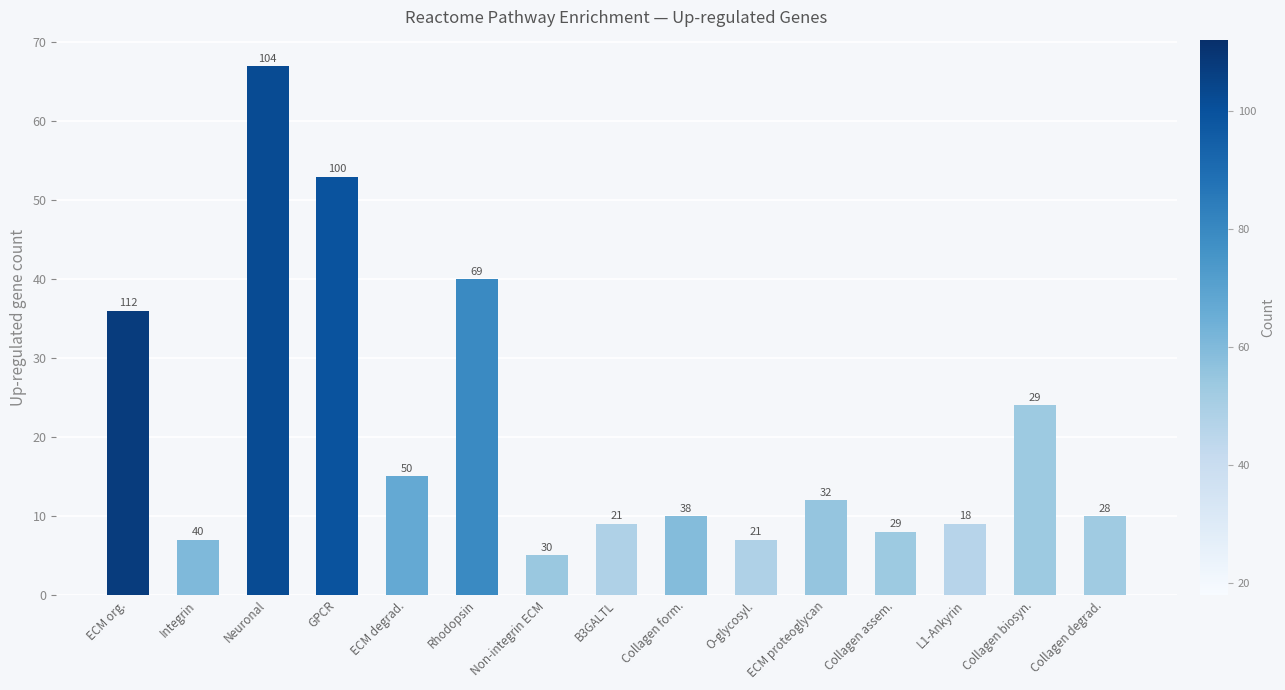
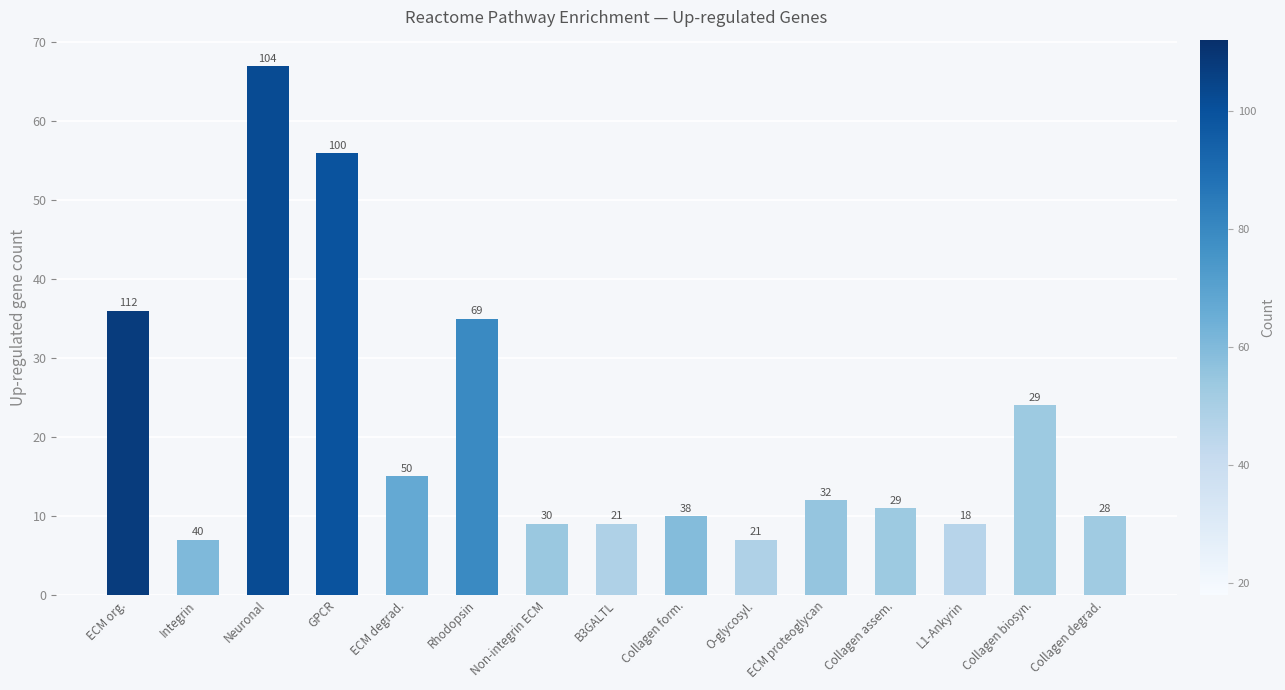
GPCR: 53 -> 56
Rhodopsin: 40 -> 35
Non-integrin ECM: 5 -> 9
Collagen assem.: 8 -> 11
